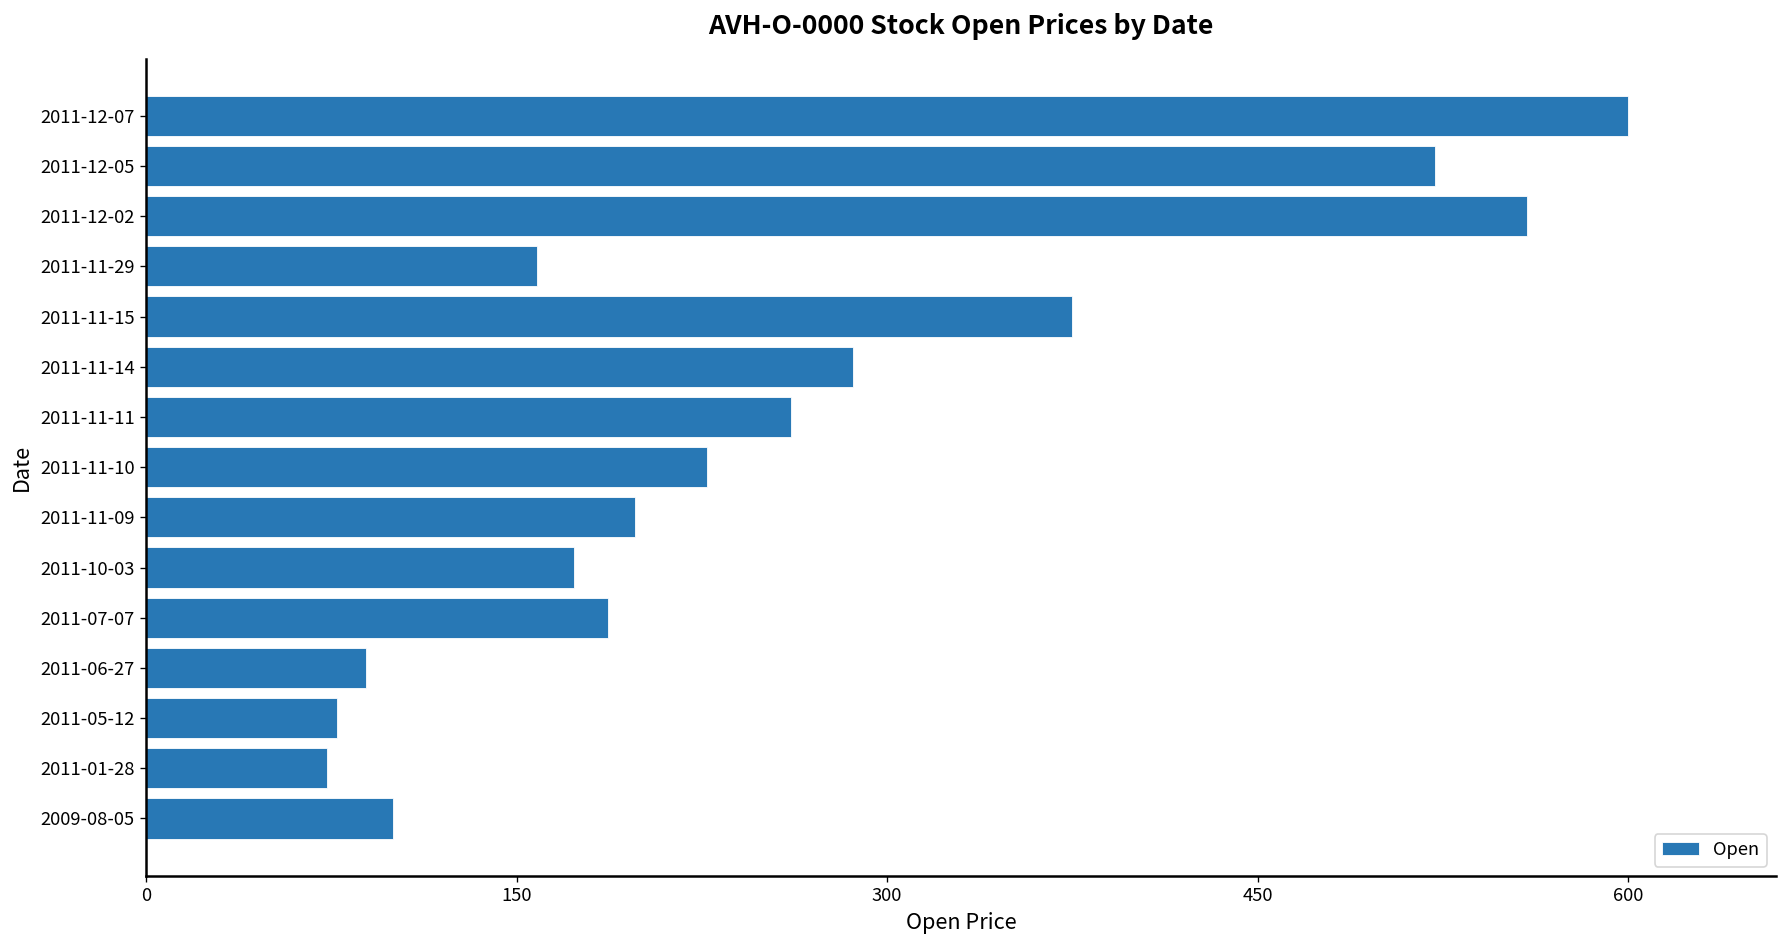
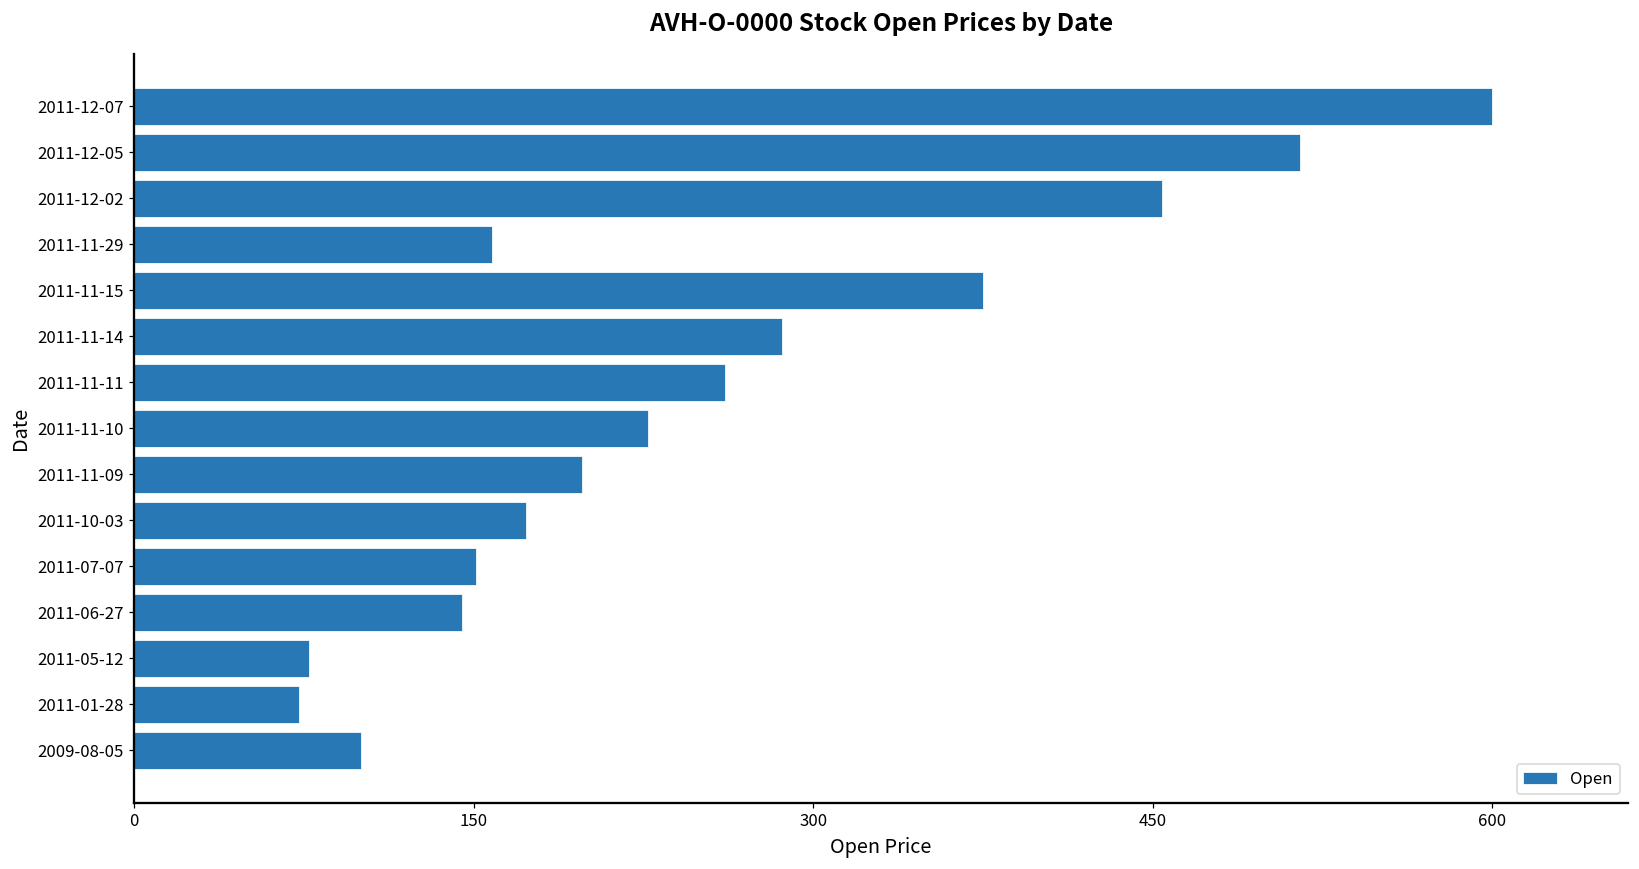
2011-12-05: 522 -> 515
2011-12-02: 559 -> 454
2011-07-07: 187 -> 151
2011-06-27: 89 -> 145
